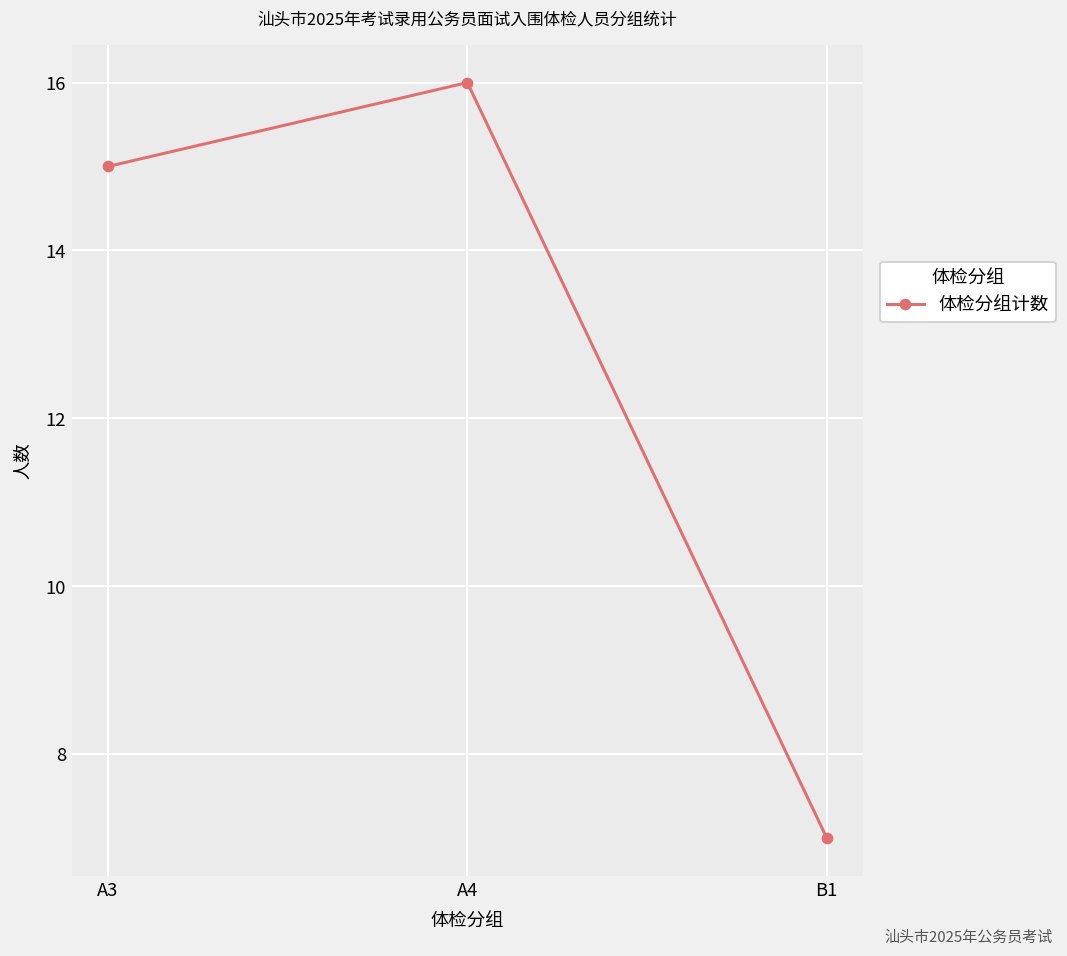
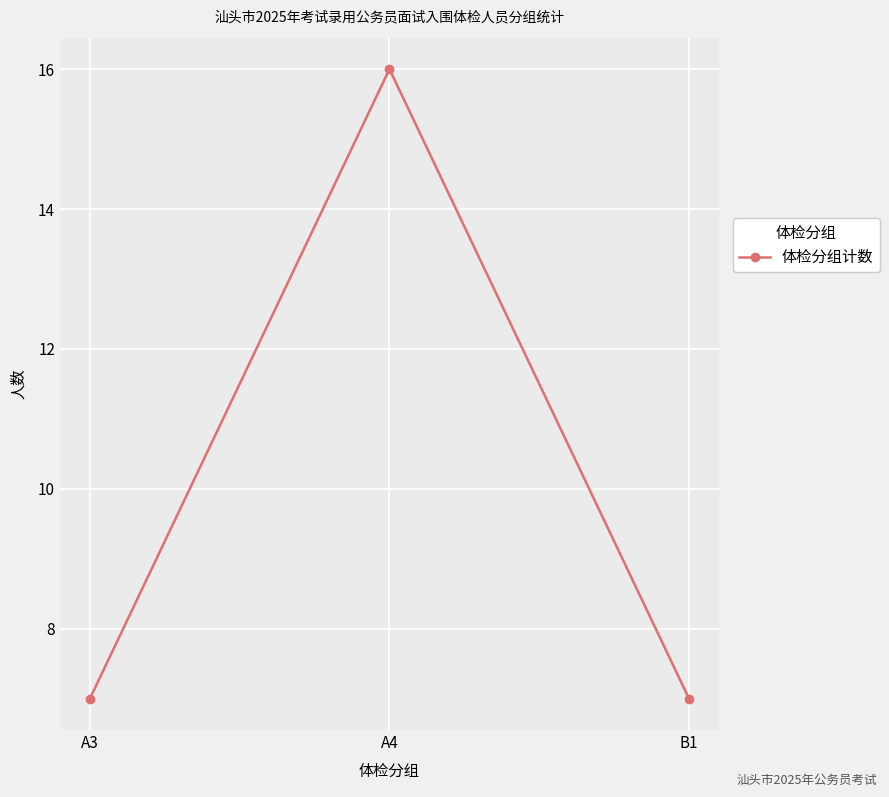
A3: 15 -> 7
